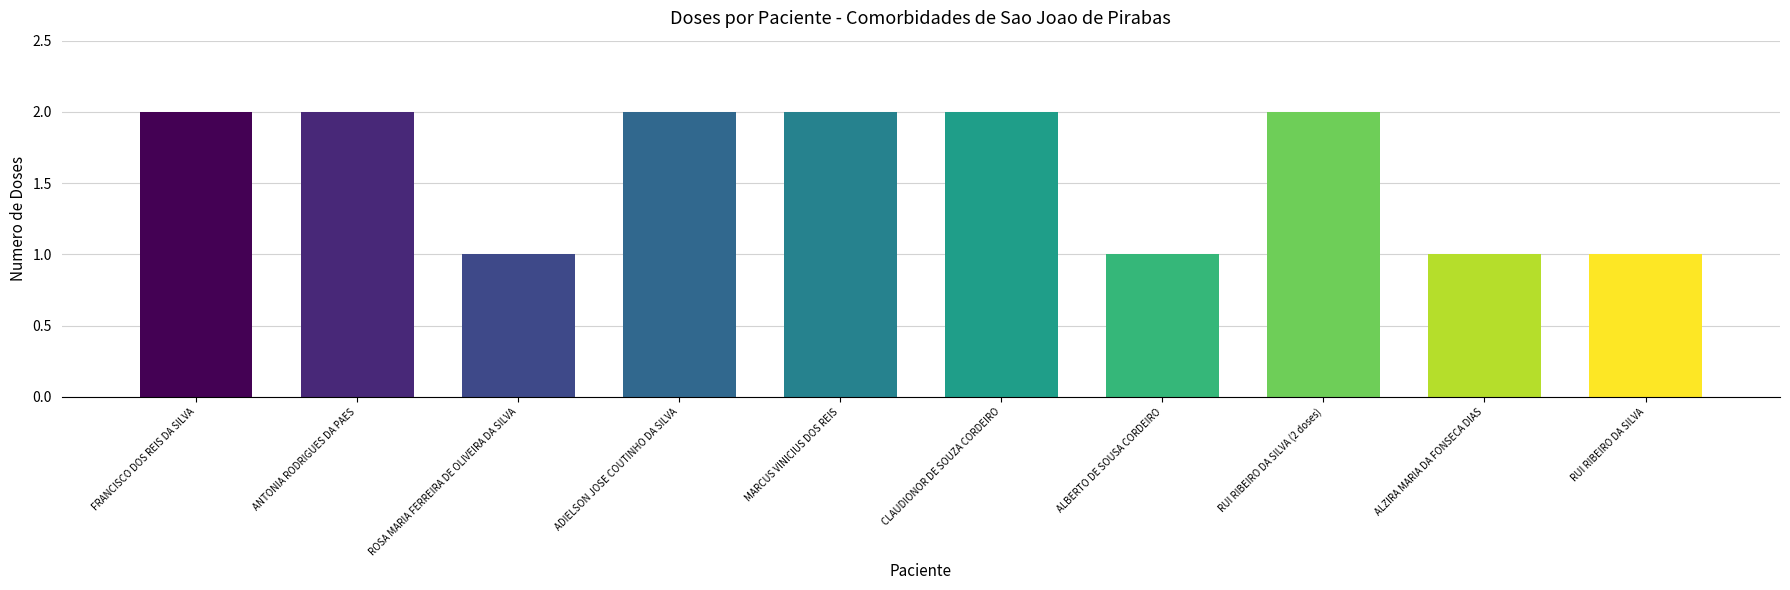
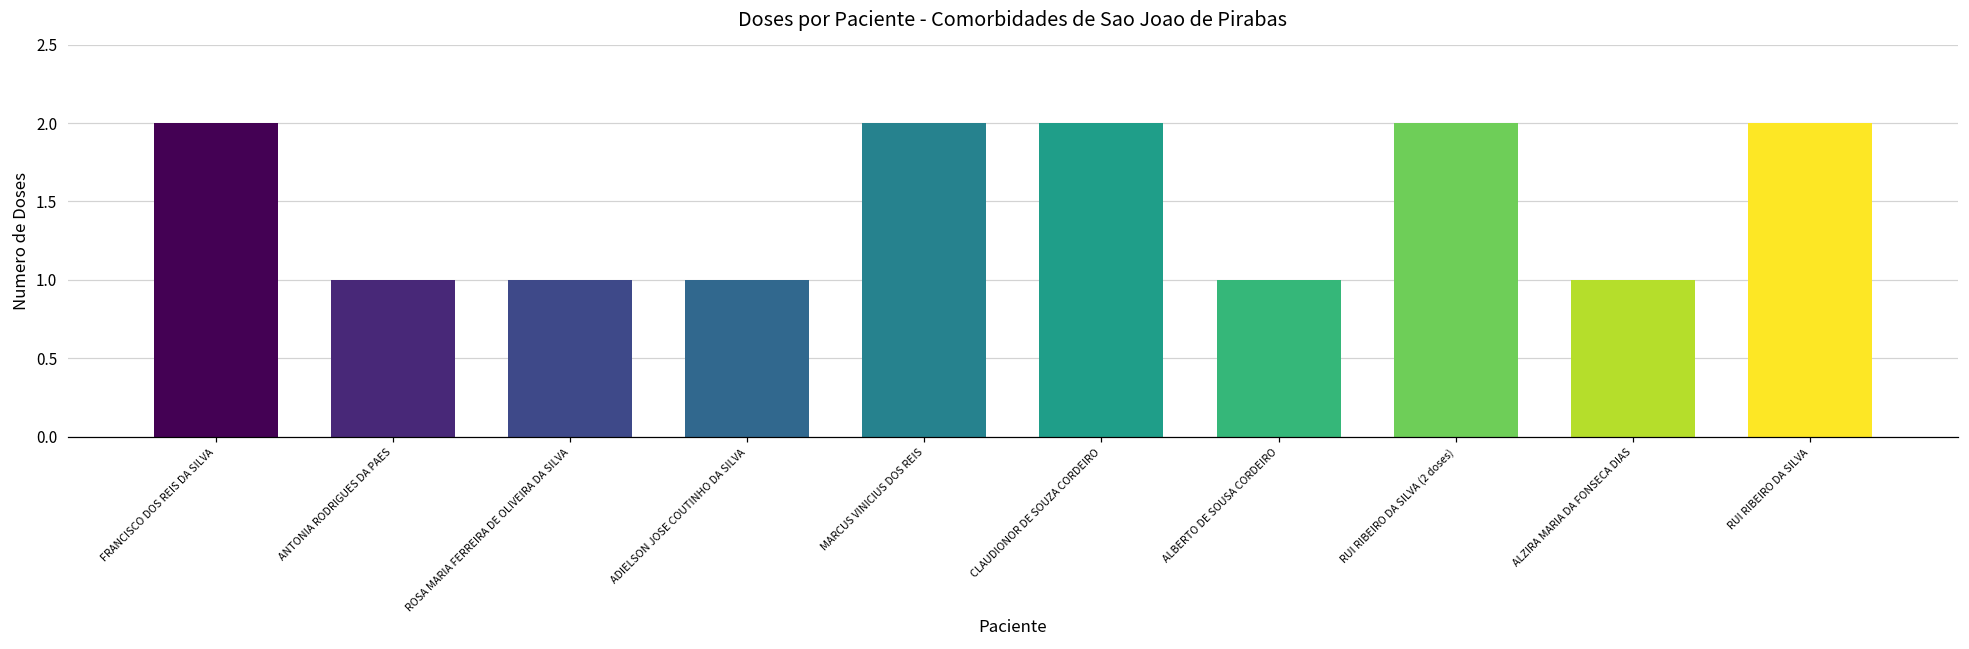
ANTONIA RODRIGUES DA PAES: 2 -> 1
ADIELSON JOSE COUTINHO DA SILVA: 2 -> 1
RUI RIBEIRO DA SILVA: 1 -> 2
